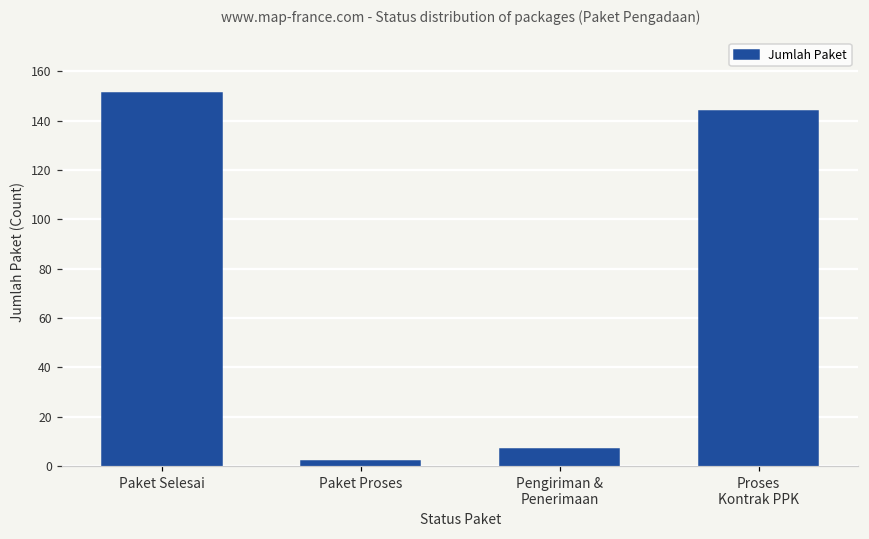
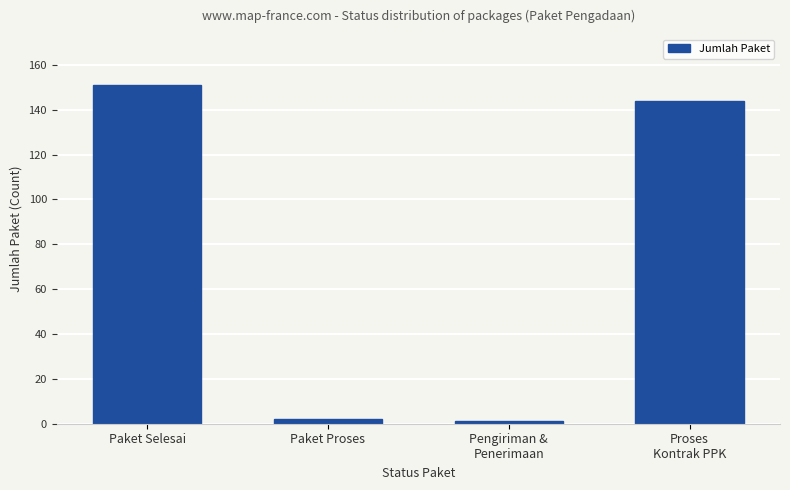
Pengiriman & Penerimaan: 7 -> 1
